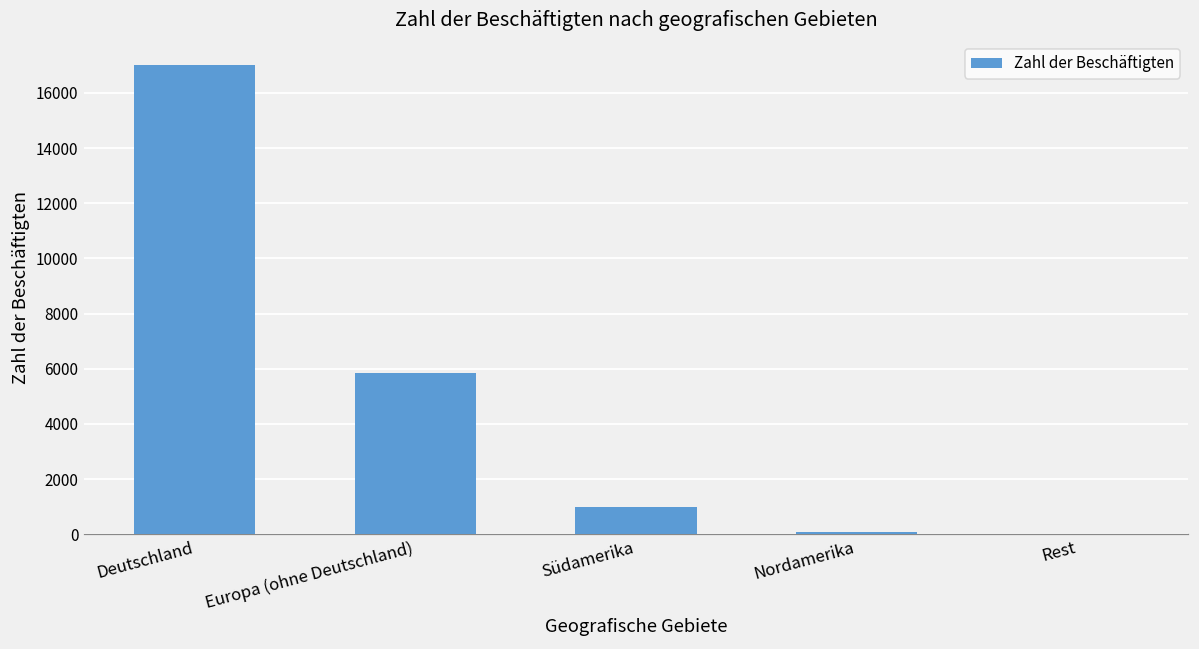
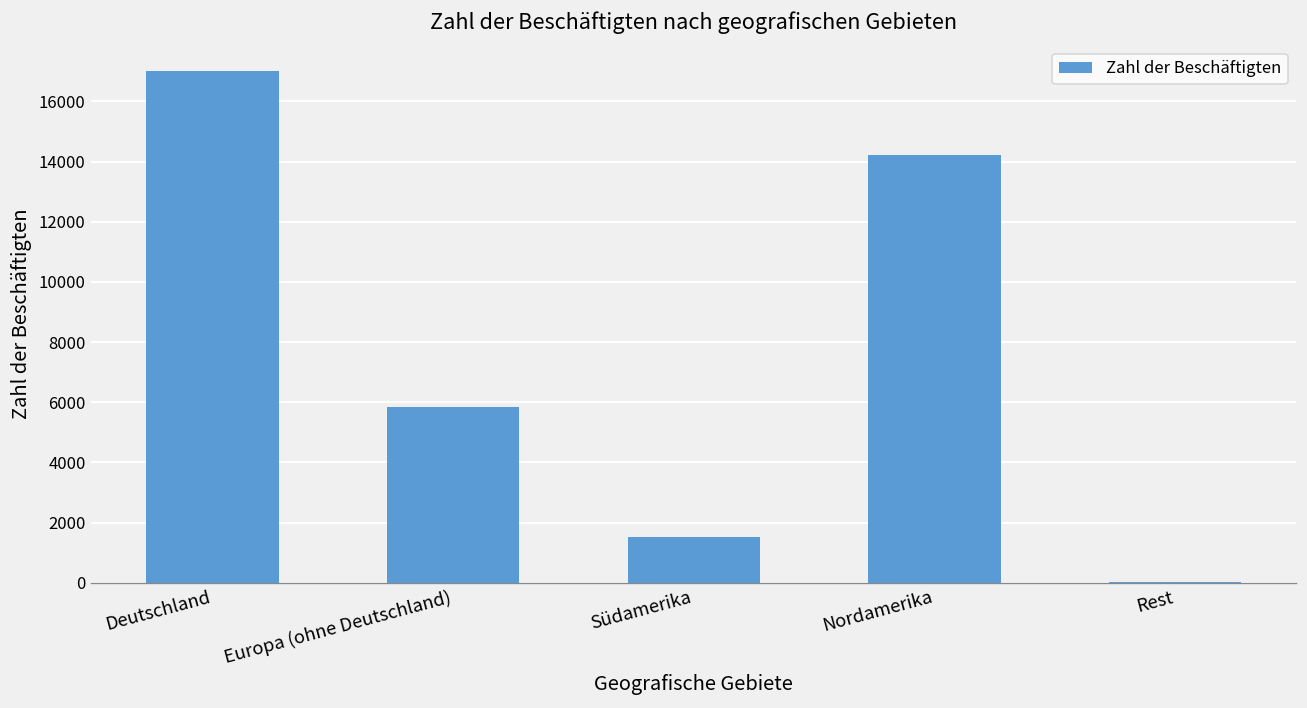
Südamerika: 1000 -> 1500
Nordamerika: 100 -> 14200
